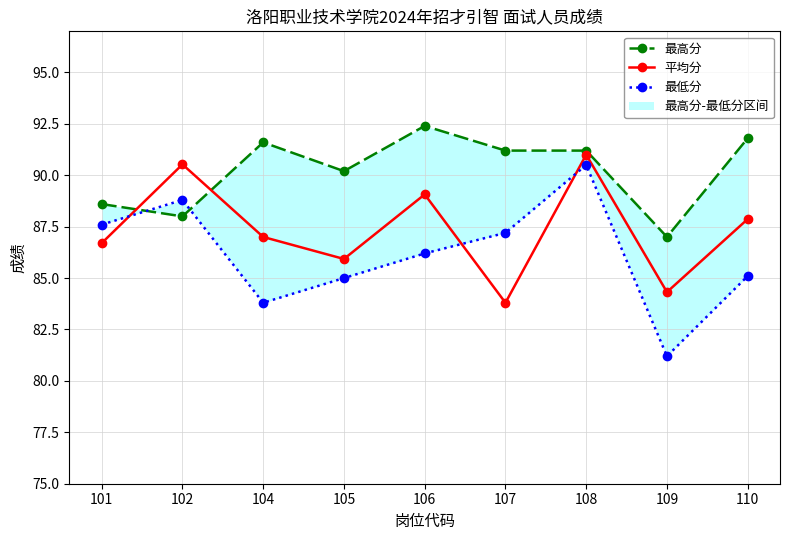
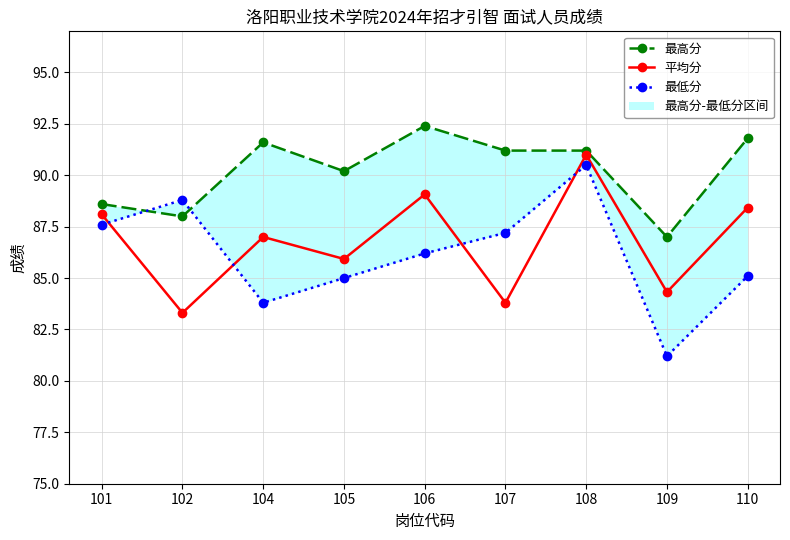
平均分, 101: 86.7 -> 88.1
平均分, 102: 90.5 -> 83.3
平均分, 110: 87.9 -> 88.4
